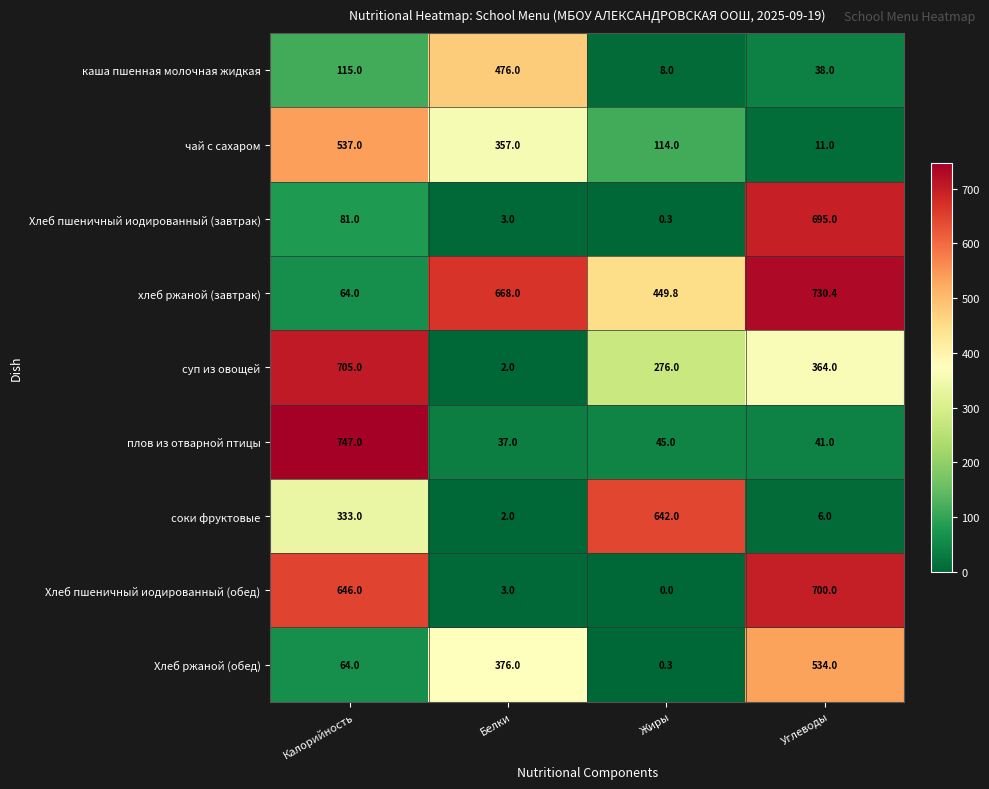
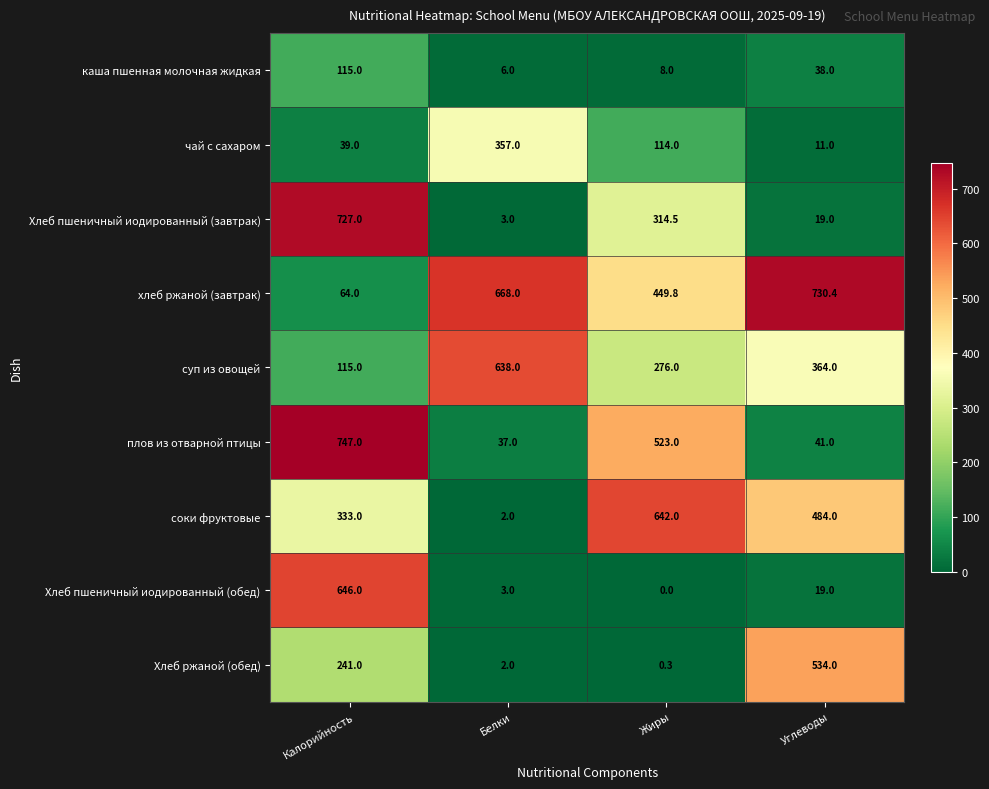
каша пшенная молочная жидкая, Белки: 476.0 -> 6.0
чай с сахаром, Калорийность: 537.0 -> 39.0
Хлеб пшеничный иодированный (завтрак), Калорийность: 81.0 -> 727.0
Хлеб пшеничный иодированный (завтрак), Жиры: 0.3 -> 314.5
Хлеб пшеничный иодированный (завтрак), Углеводы: 695.0 -> 19.0
суп из овощей, Калорийность: 705.0 -> 115.0
суп из овощей, Белки: 2.0 -> 638.0
плов из отварной птицы, Жиры: 45.0 -> 523.0
соки фруктовые, Углеводы: 6.0 -> 484.0
Хлеб пшеничный иодированный (обед), Углеводы: 700.0 -> 19.0
Хлеб ржаной (обед), Калорийность: 64.0 -> 241.0
Хлеб ржаной (обед), Белки: 376.0 -> 2.0
